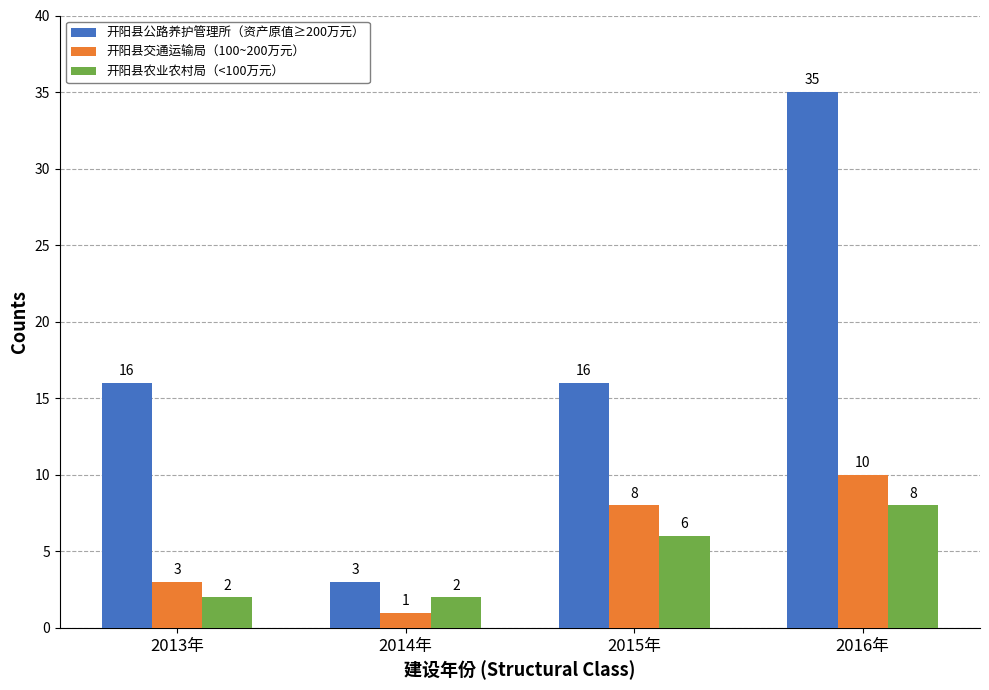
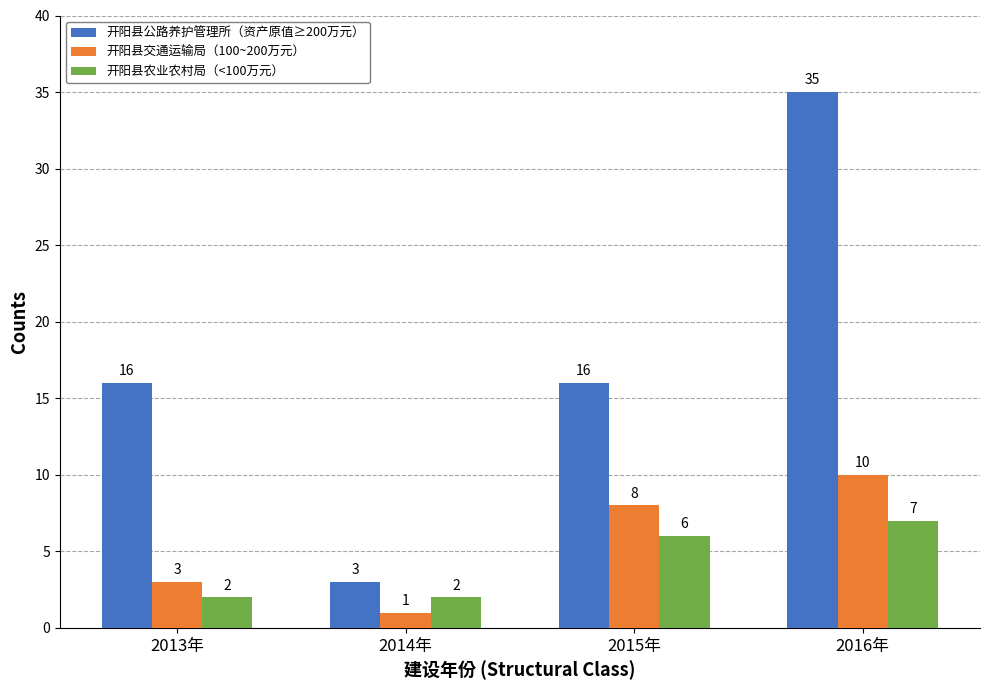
开阳县农业农村局（<100万元）, 2016年: 8 -> 7
